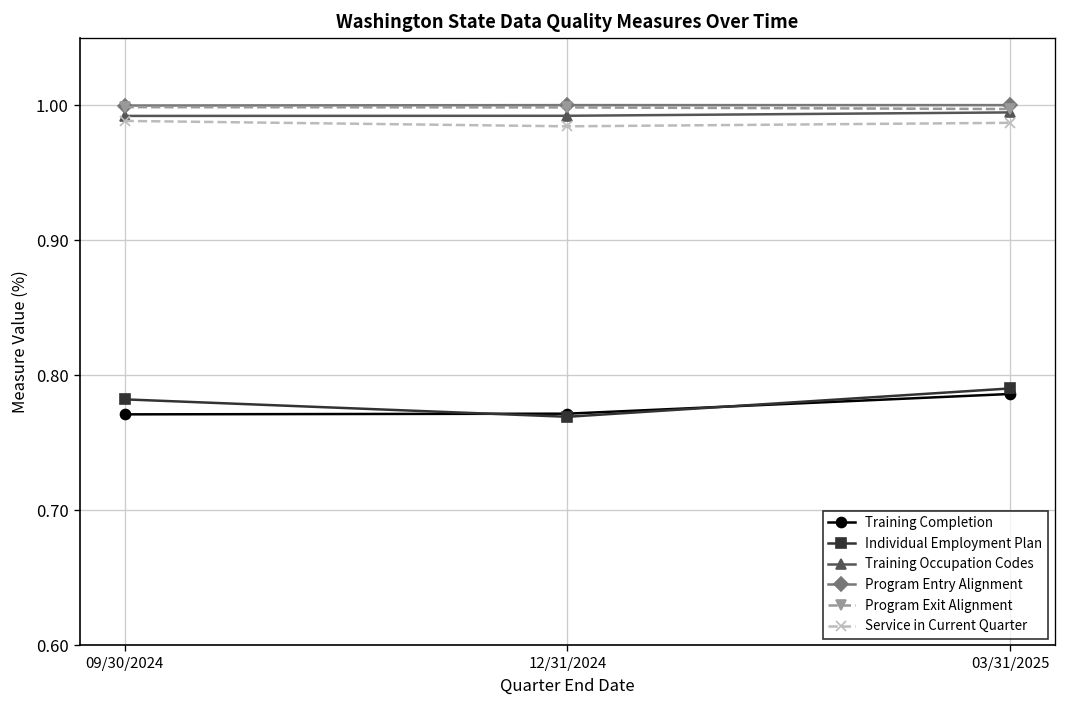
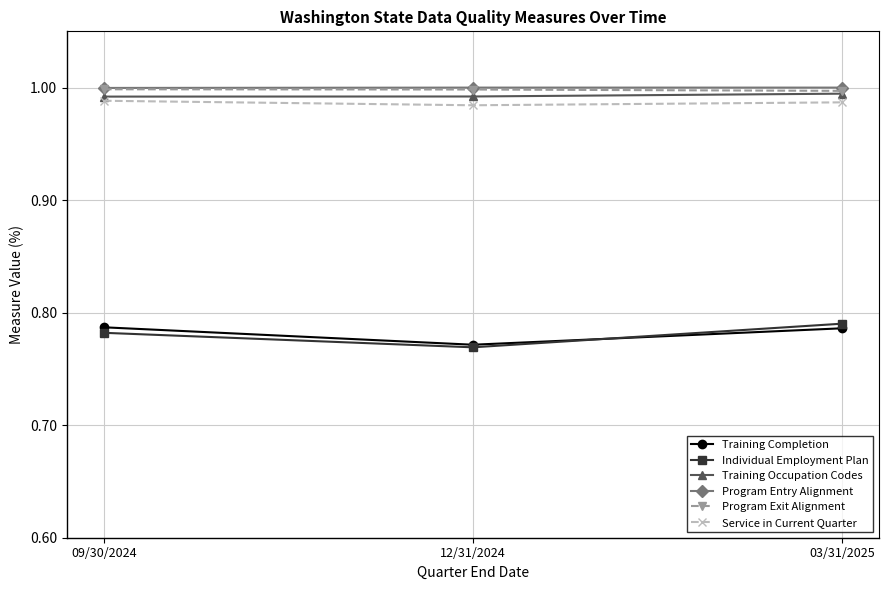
Training Completion, 09/30/2024: 0.771 -> 0.787
